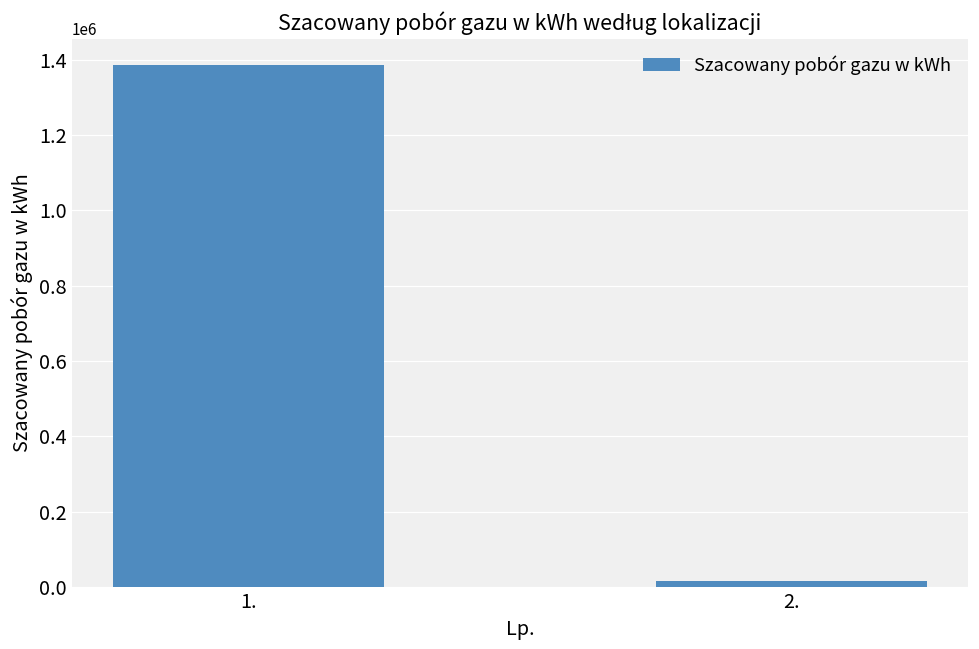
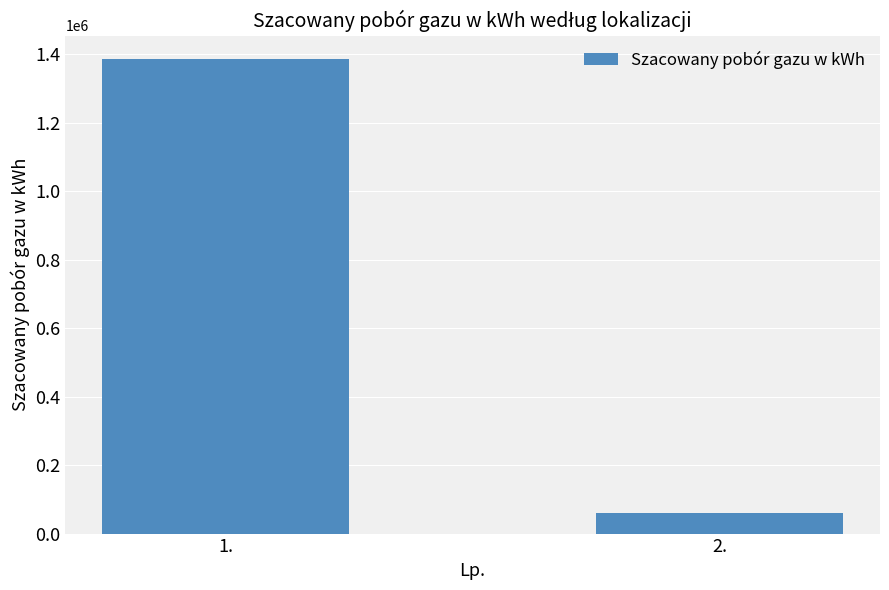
2.: 20000 -> 60000
